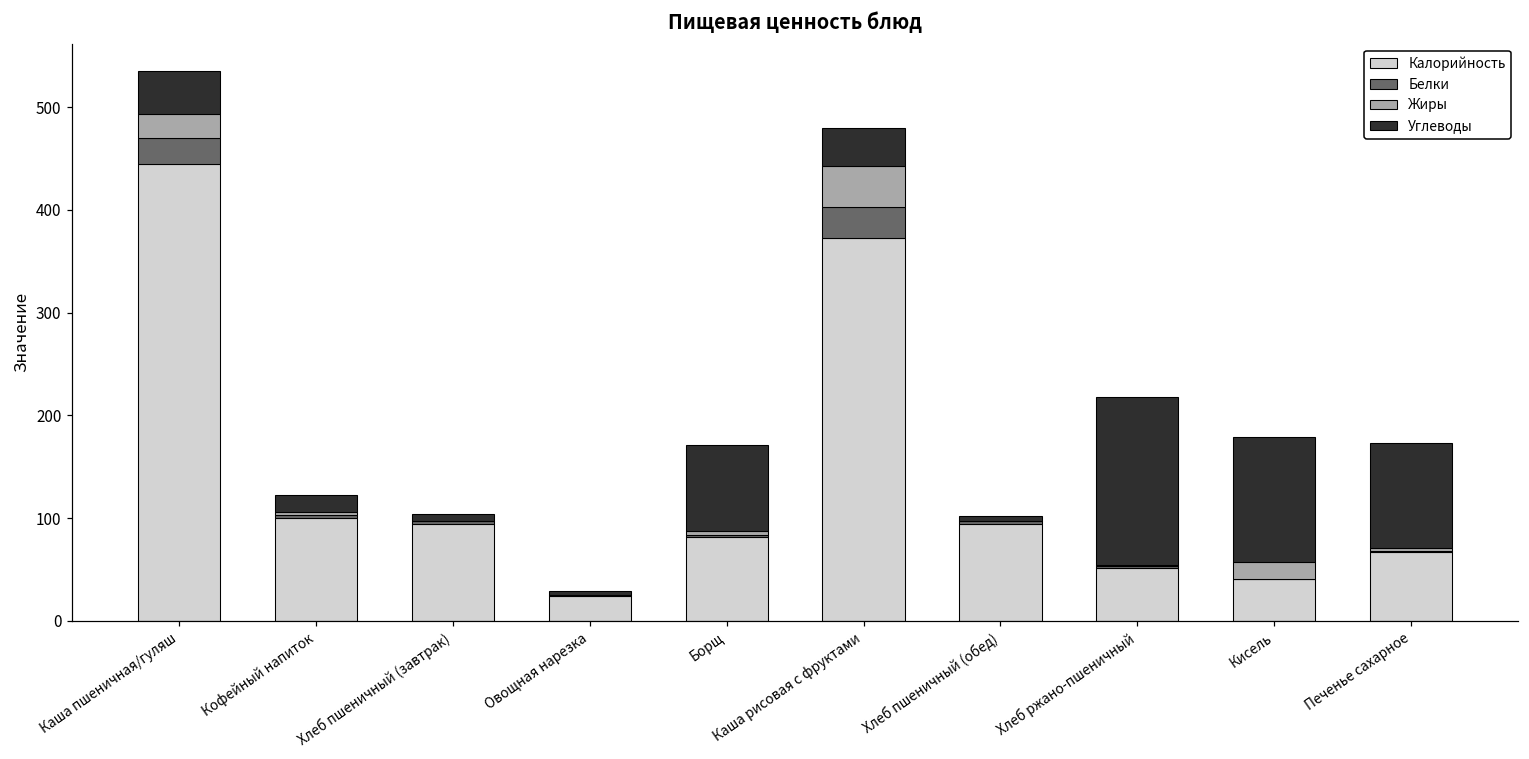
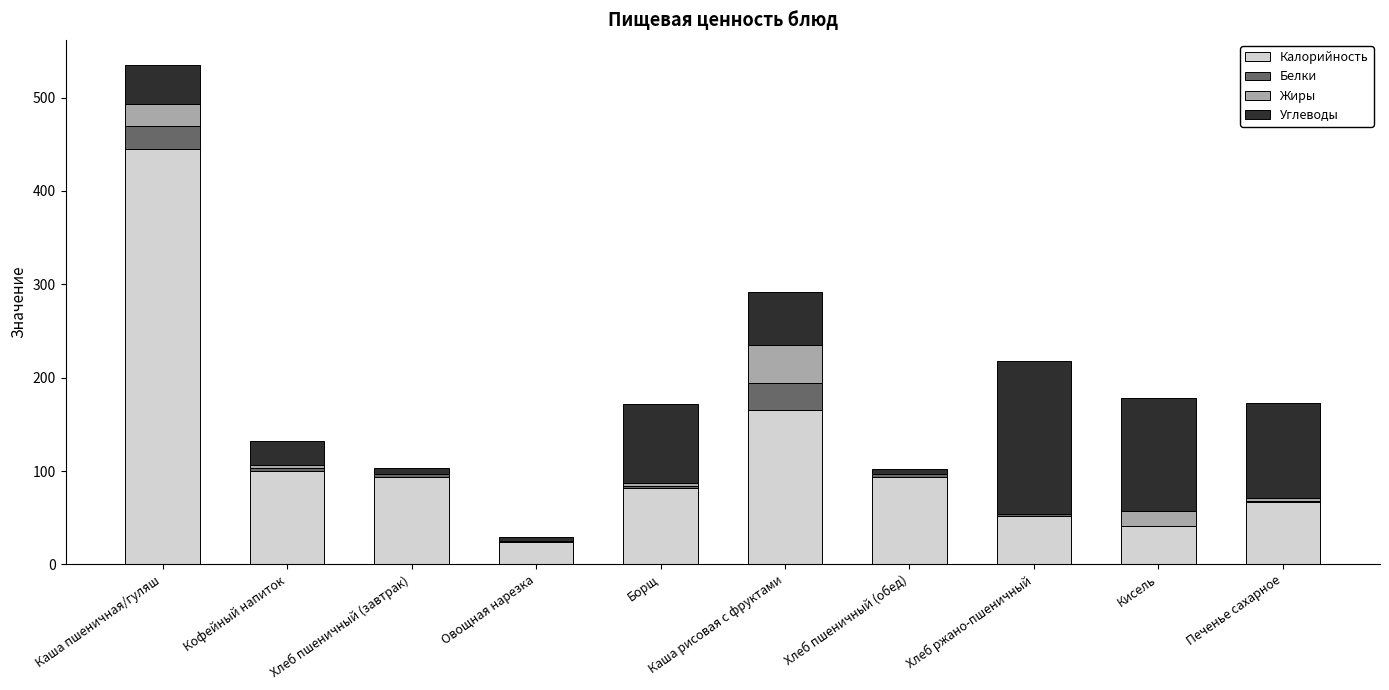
Углеводы, Кофейный напиток: 20 -> 30
Калорийность, Каша рисовая с фруктами: 370 -> 170
Углеводы, Каша рисовая с фруктами: 40 -> 60
